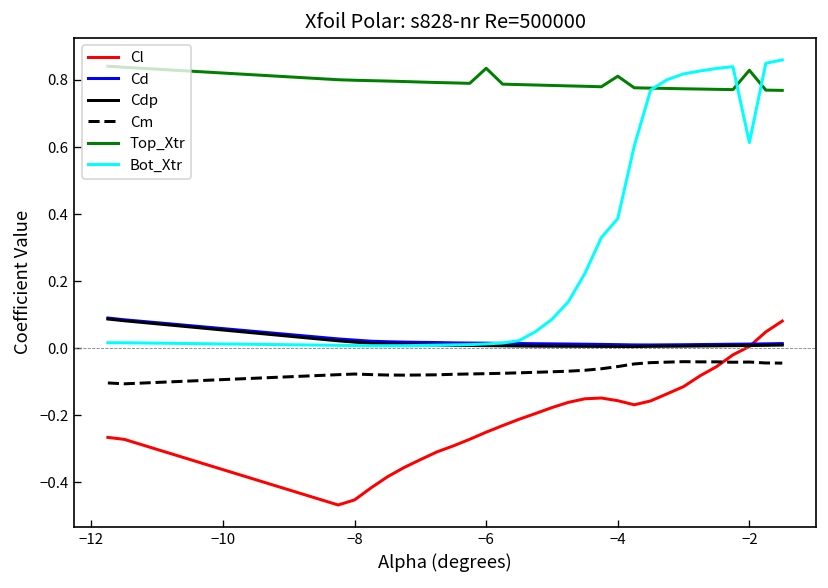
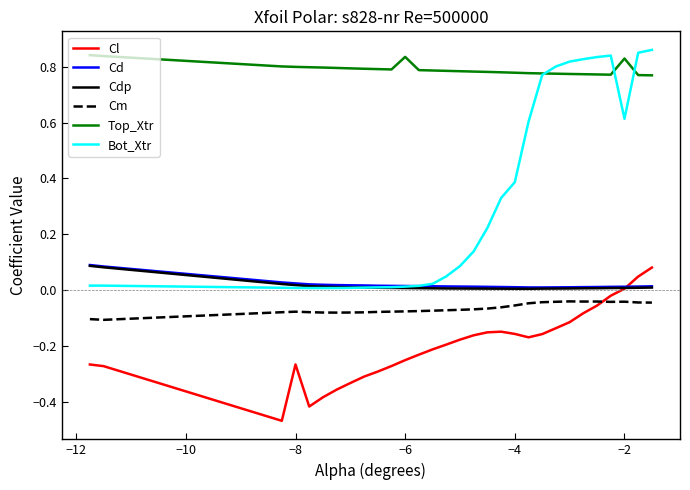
Cl, −8: -0.45 -> -0.27
Top_Xtr, −4: 0.81 -> 0.78
